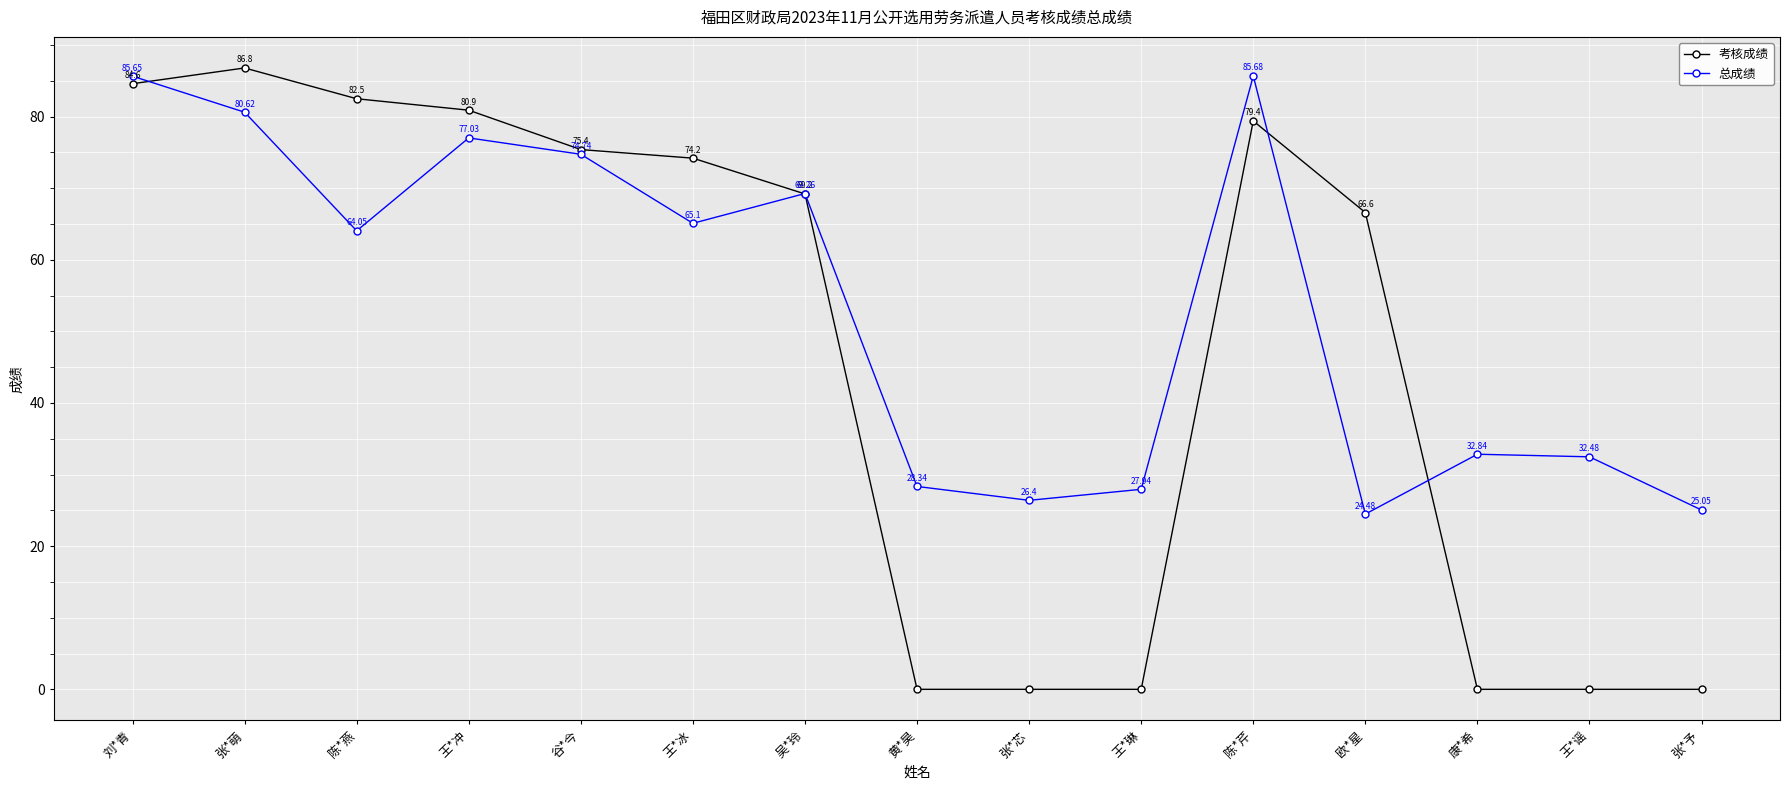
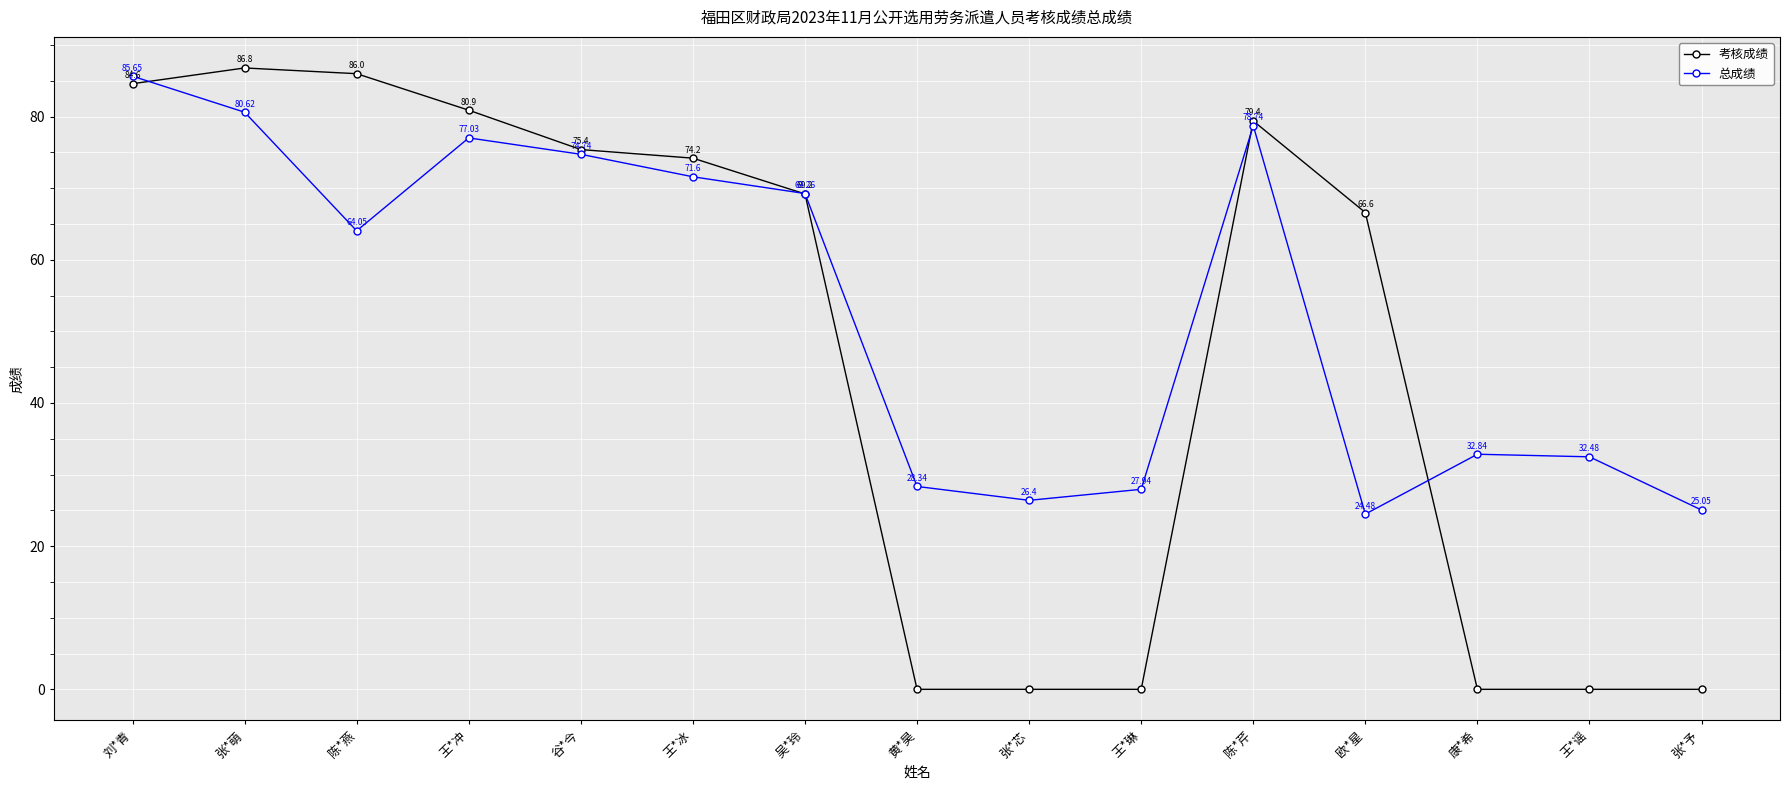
考核成绩, 陈*燕: 82.5 -> 86.0
总成绩, 王*冰: 65.1 -> 71.6
总成绩, 陈*芹: 85.68 -> 78.74
